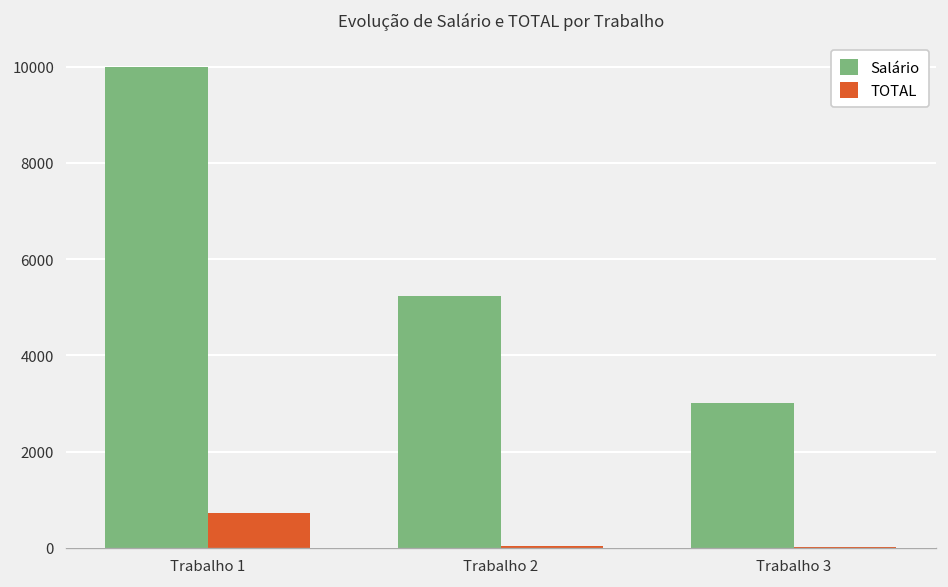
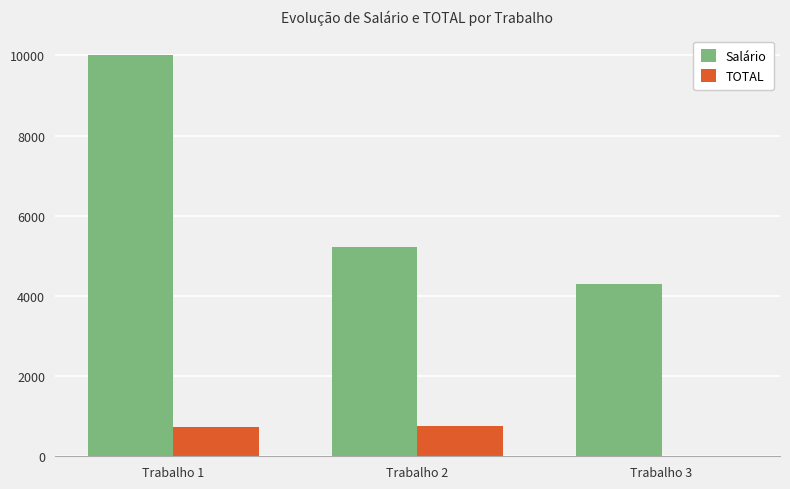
TOTAL, Trabalho 2: 0 -> 800
Salário, Trabalho 3: 3000 -> 4300
